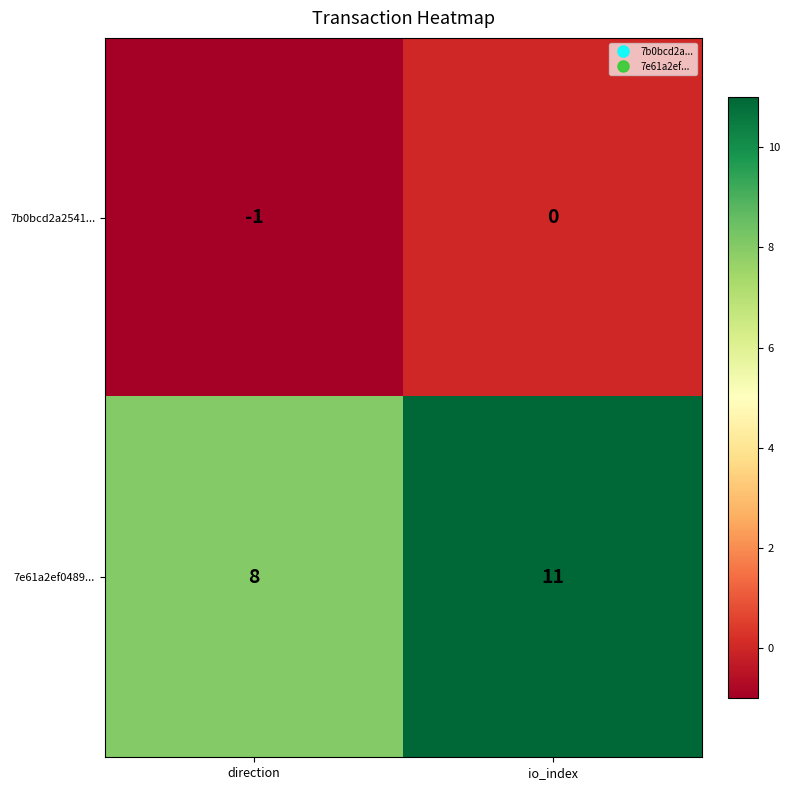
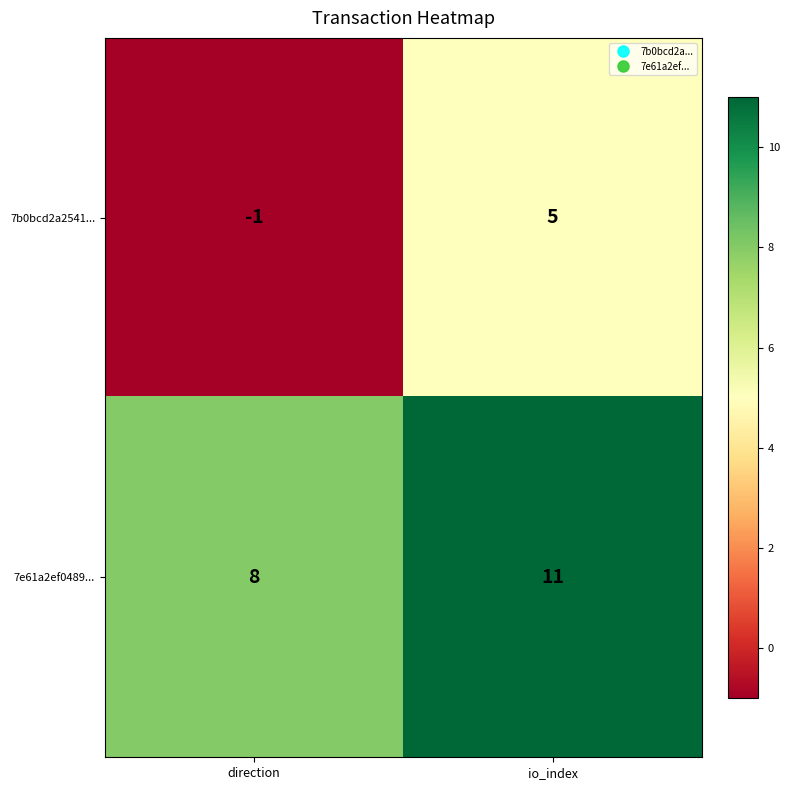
7b0bcd2a2541..., io_index: 0 -> 5
